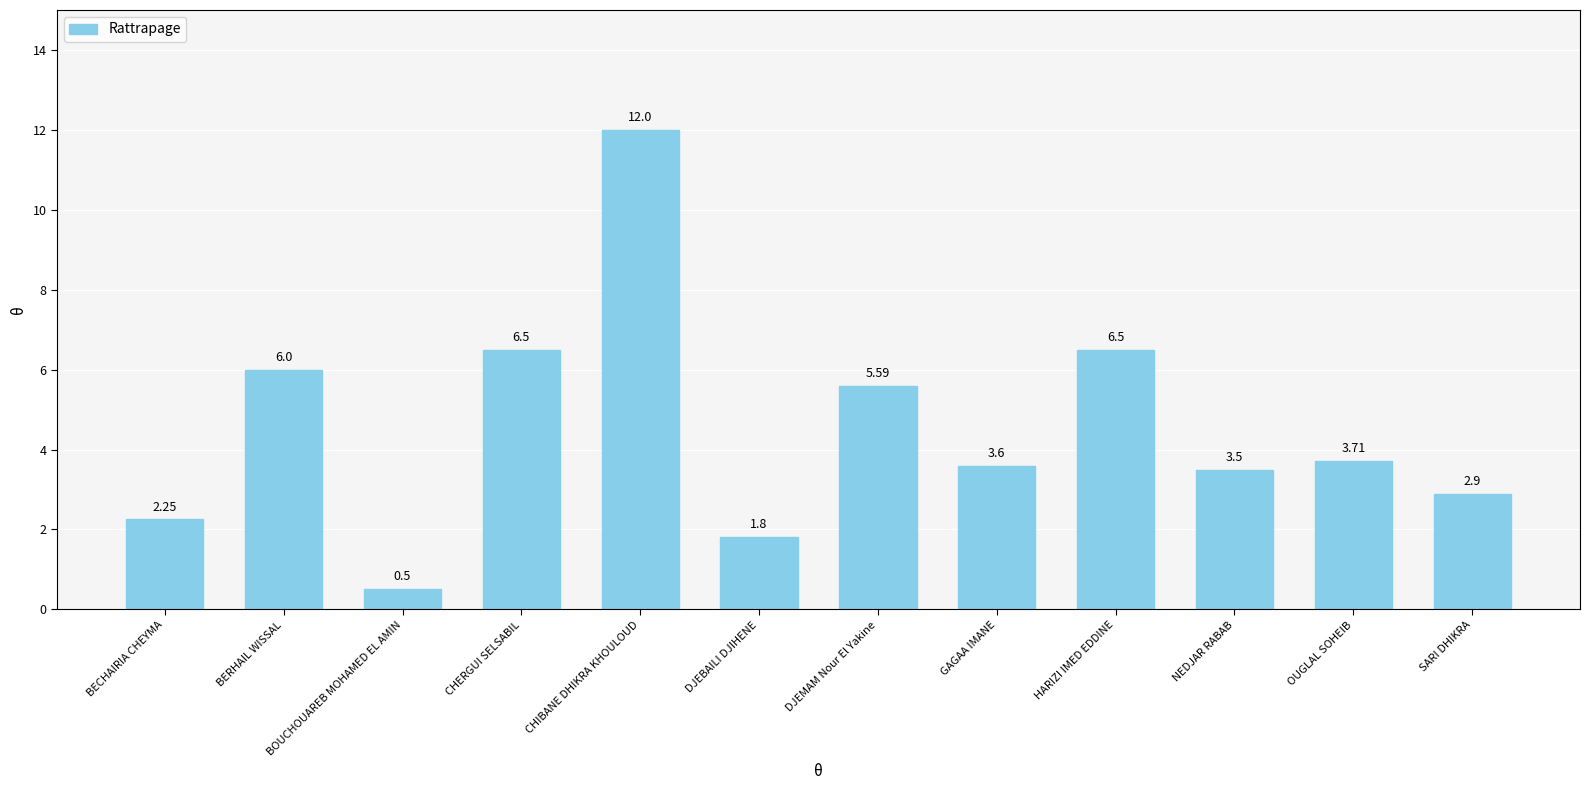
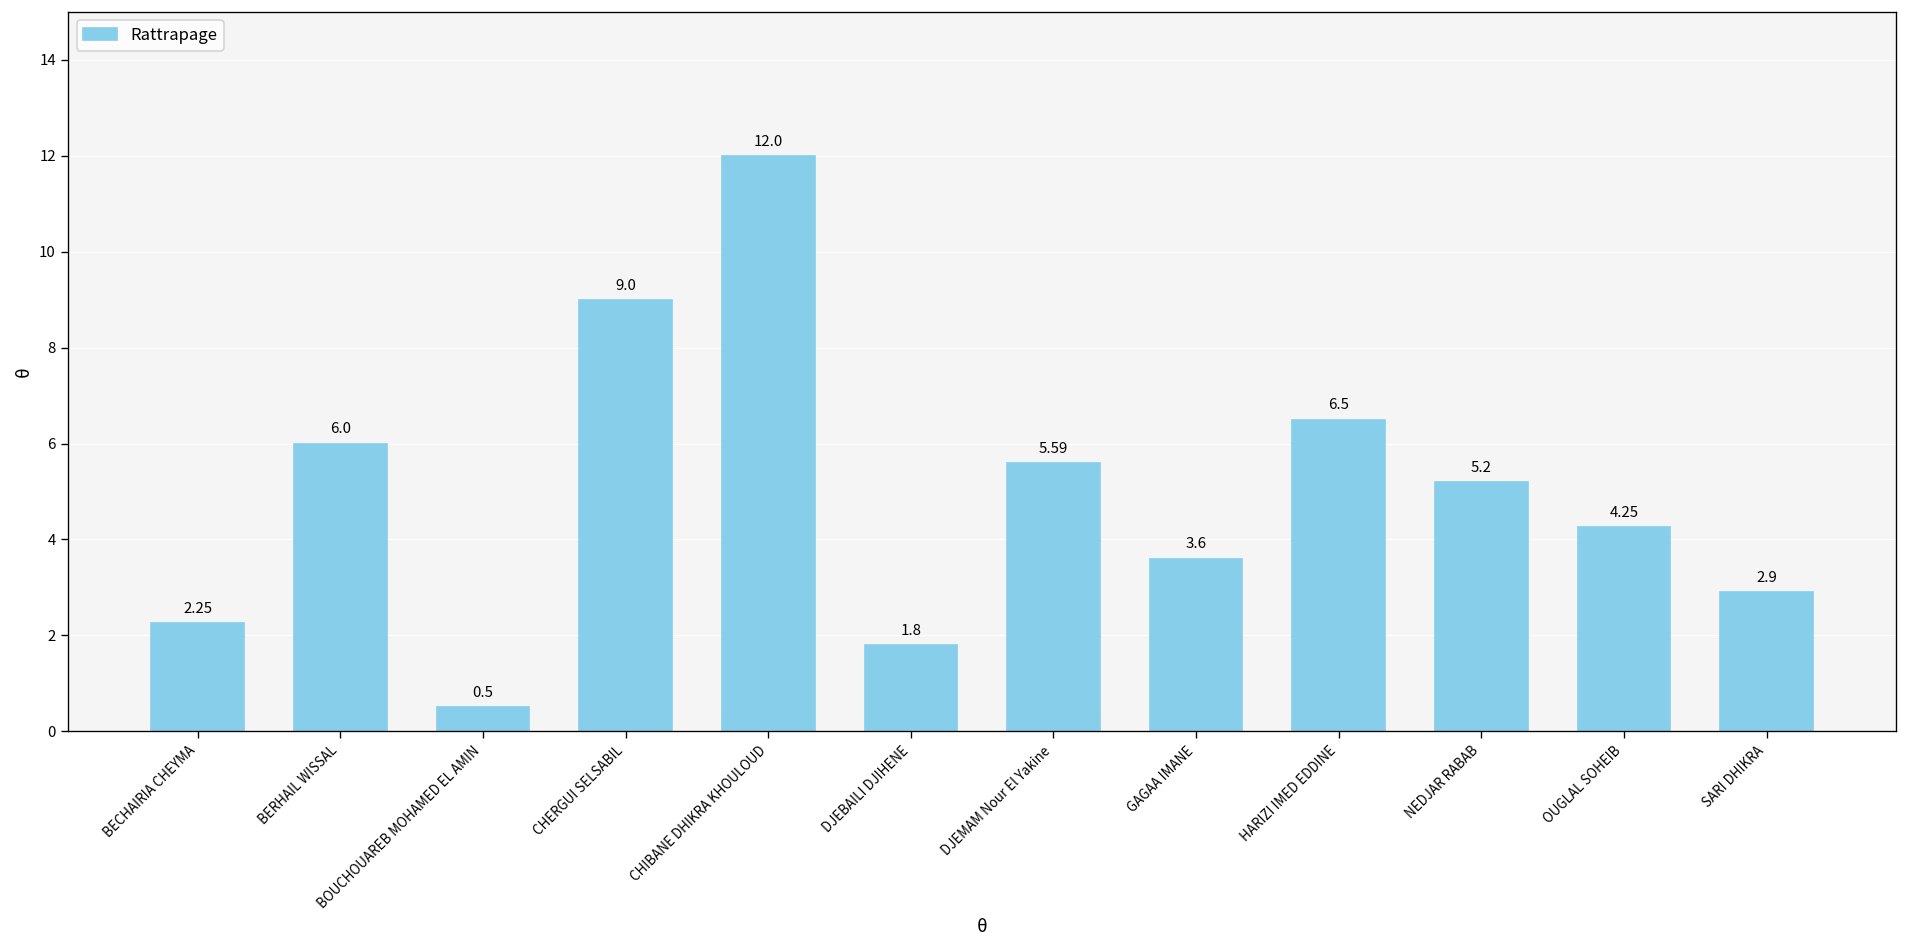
CHERGUI SELSABIL: 6.5 -> 9.0
NEDJAR RABAB: 3.5 -> 5.2
OUGLAL SOHEIB: 3.71 -> 4.25
